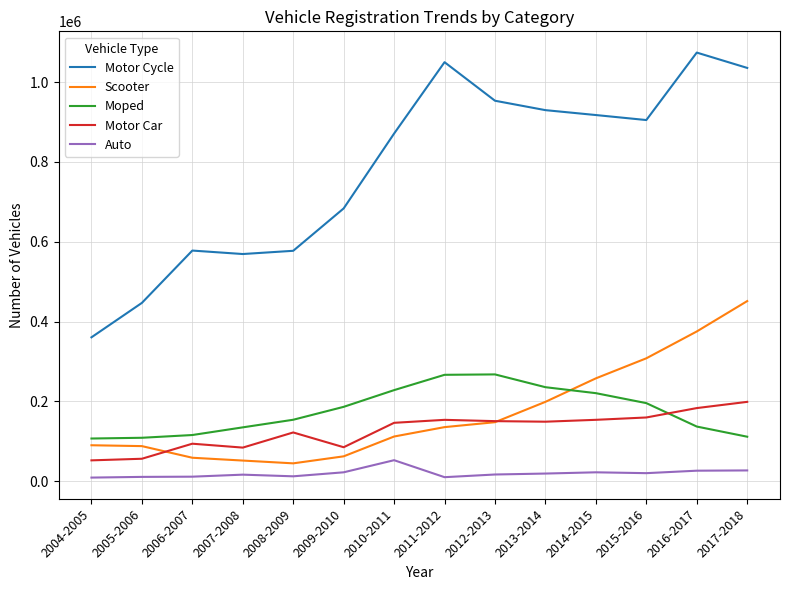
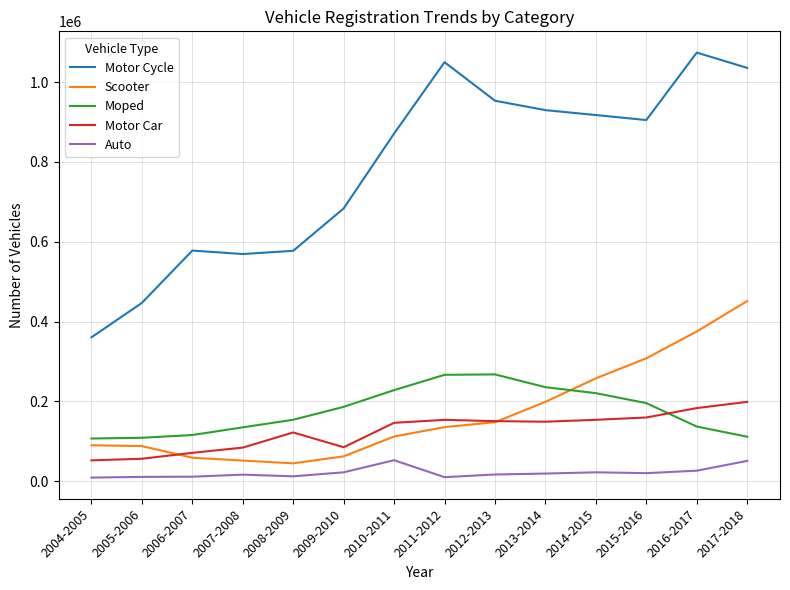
Motor Car, 2006-2007: 90000 -> 70000
Auto, 2017-2018: 30000 -> 50000
